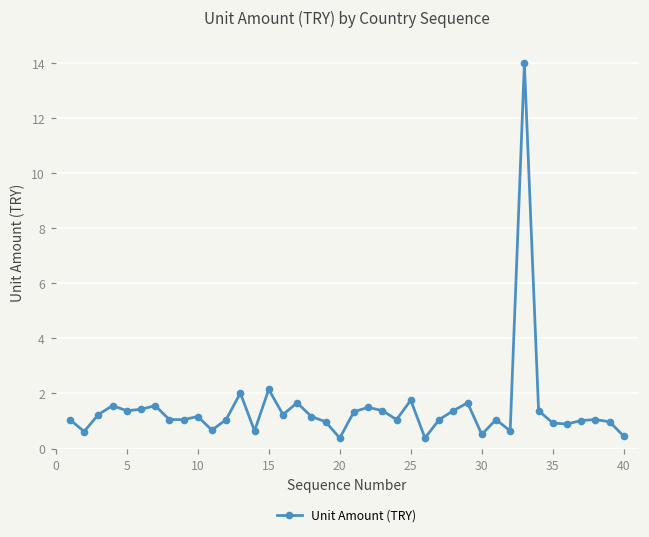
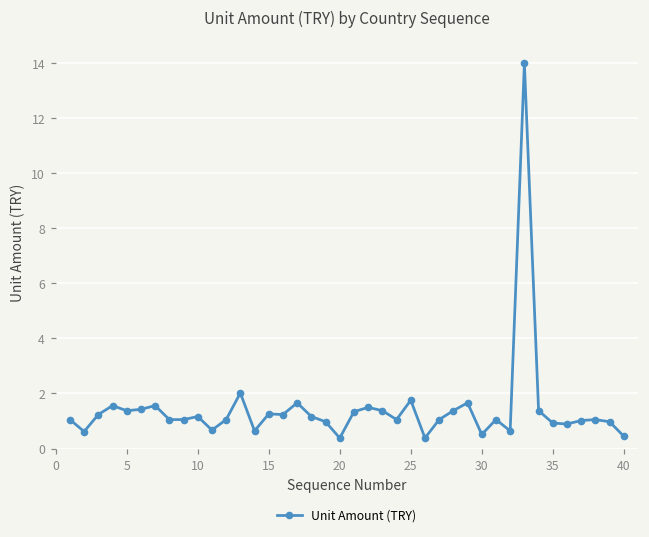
15: 2.1 -> 1.3
